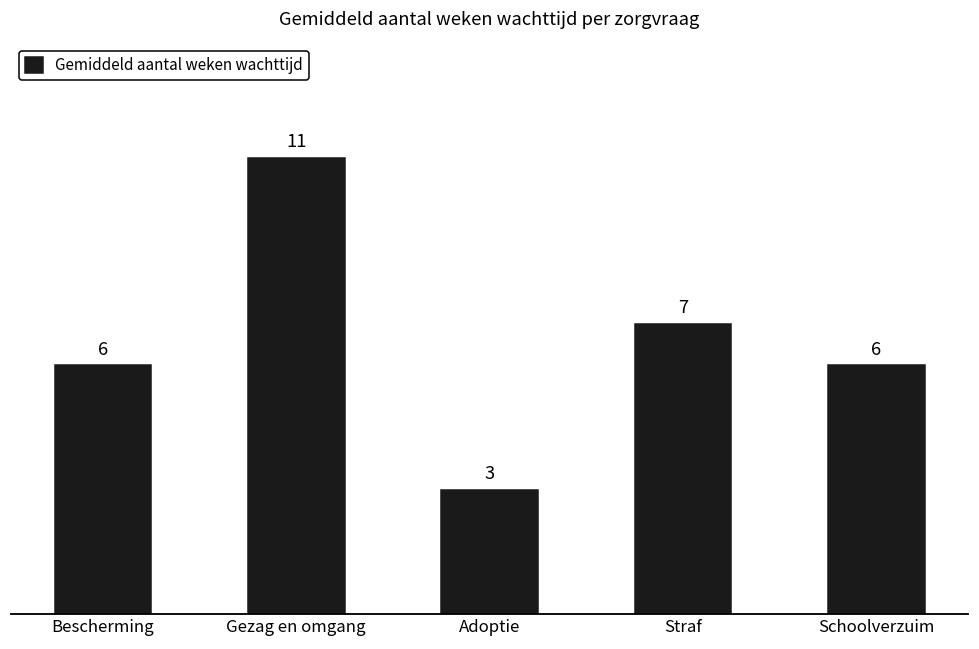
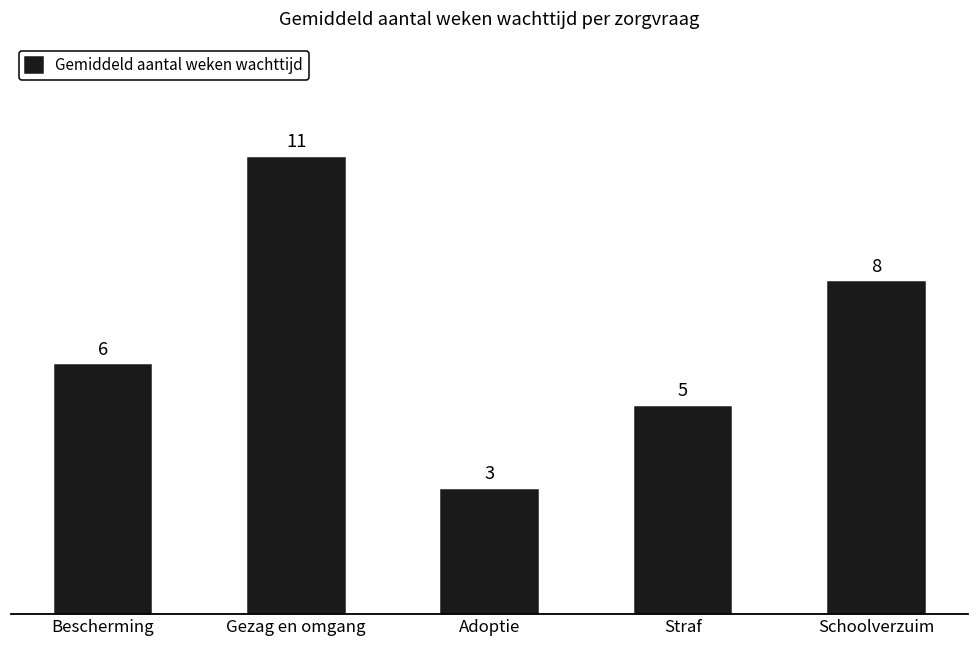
Straf: 7 -> 5
Schoolverzuim: 6 -> 8
